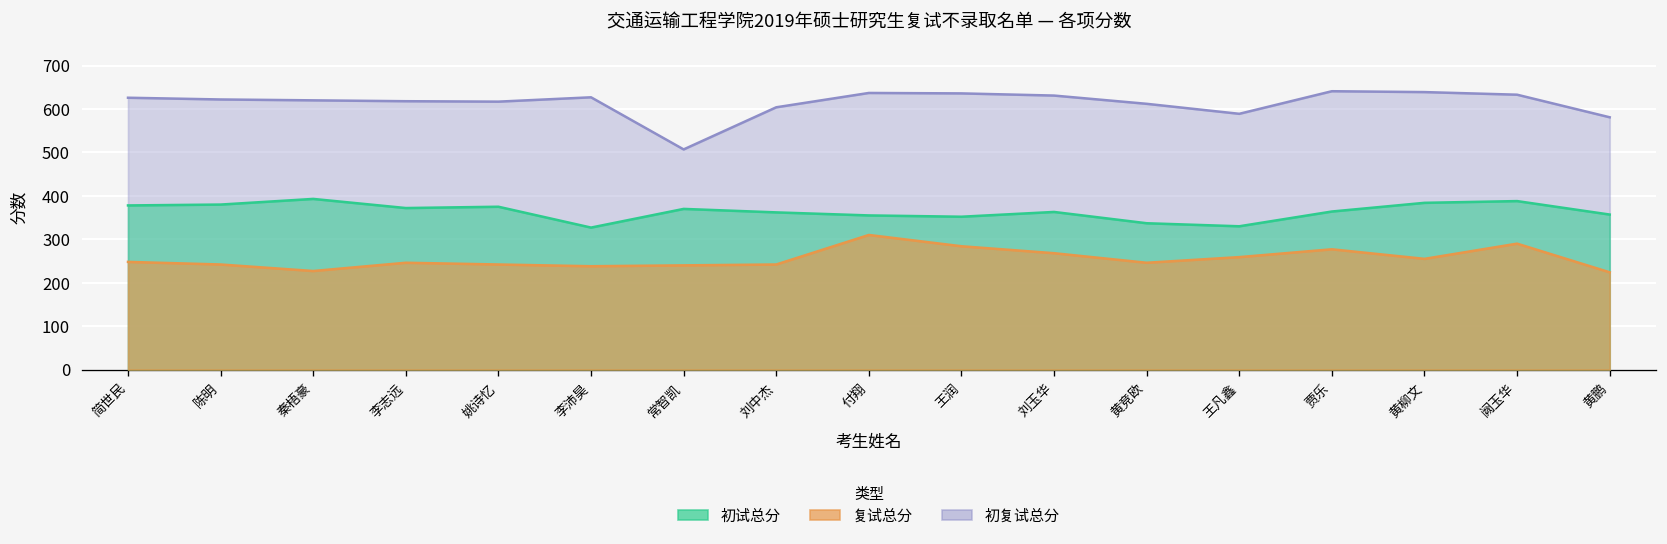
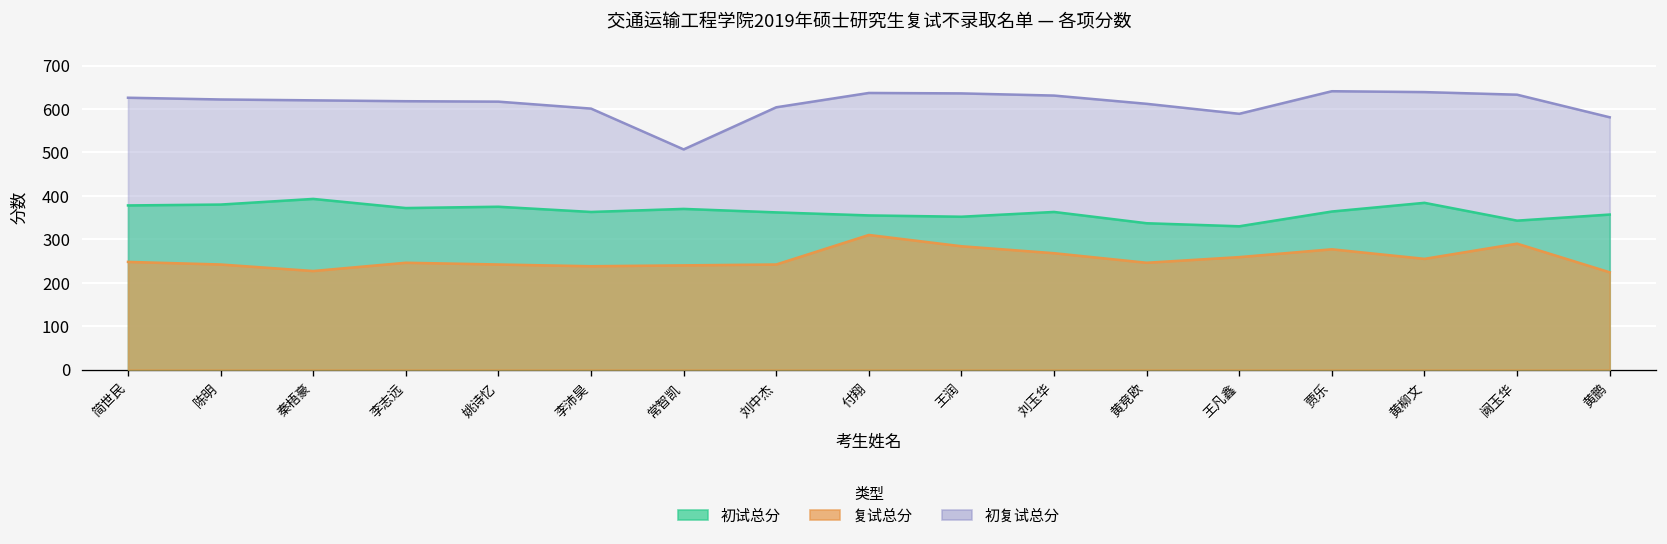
初复试总分, 李沛昊: 630 -> 600
初试总分, 李沛昊: 330 -> 360
初试总分, 阙玉华: 390 -> 340
